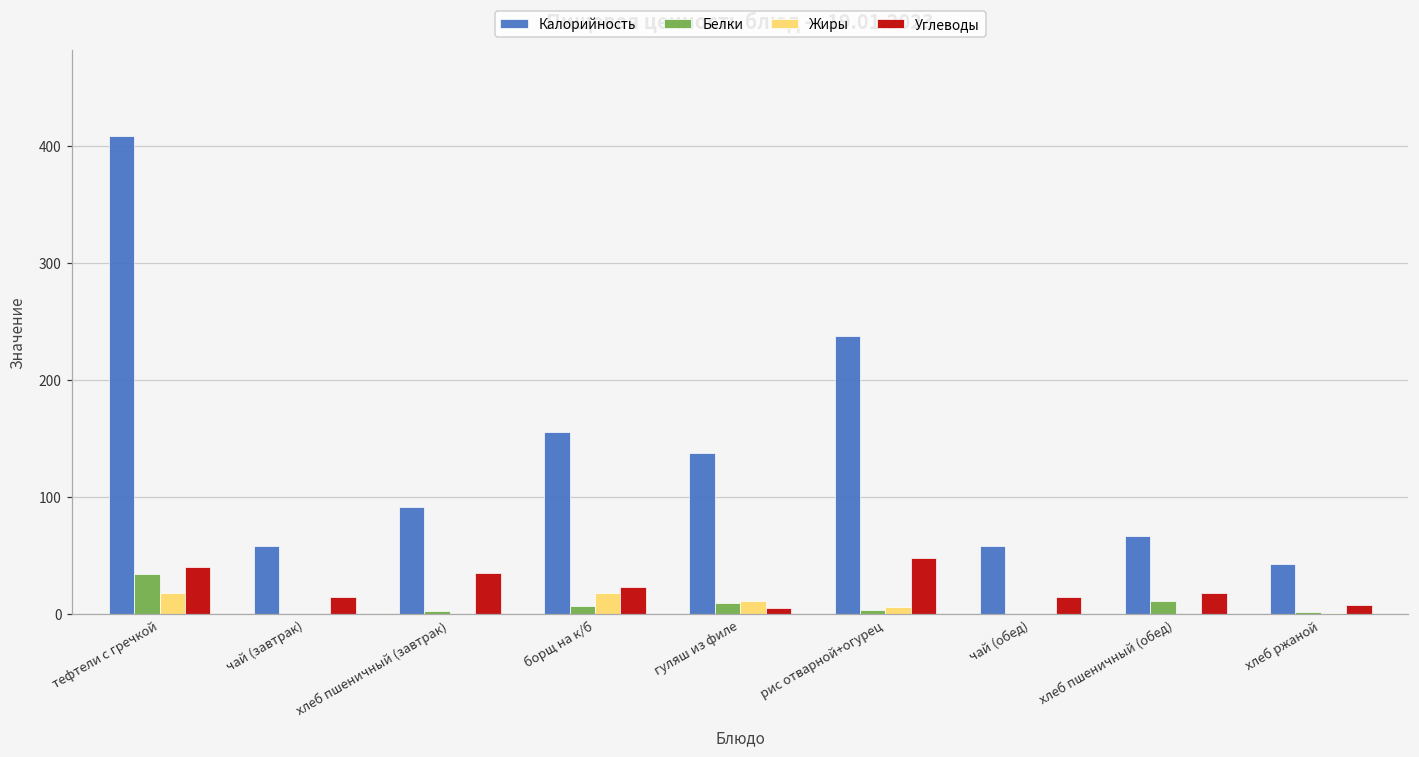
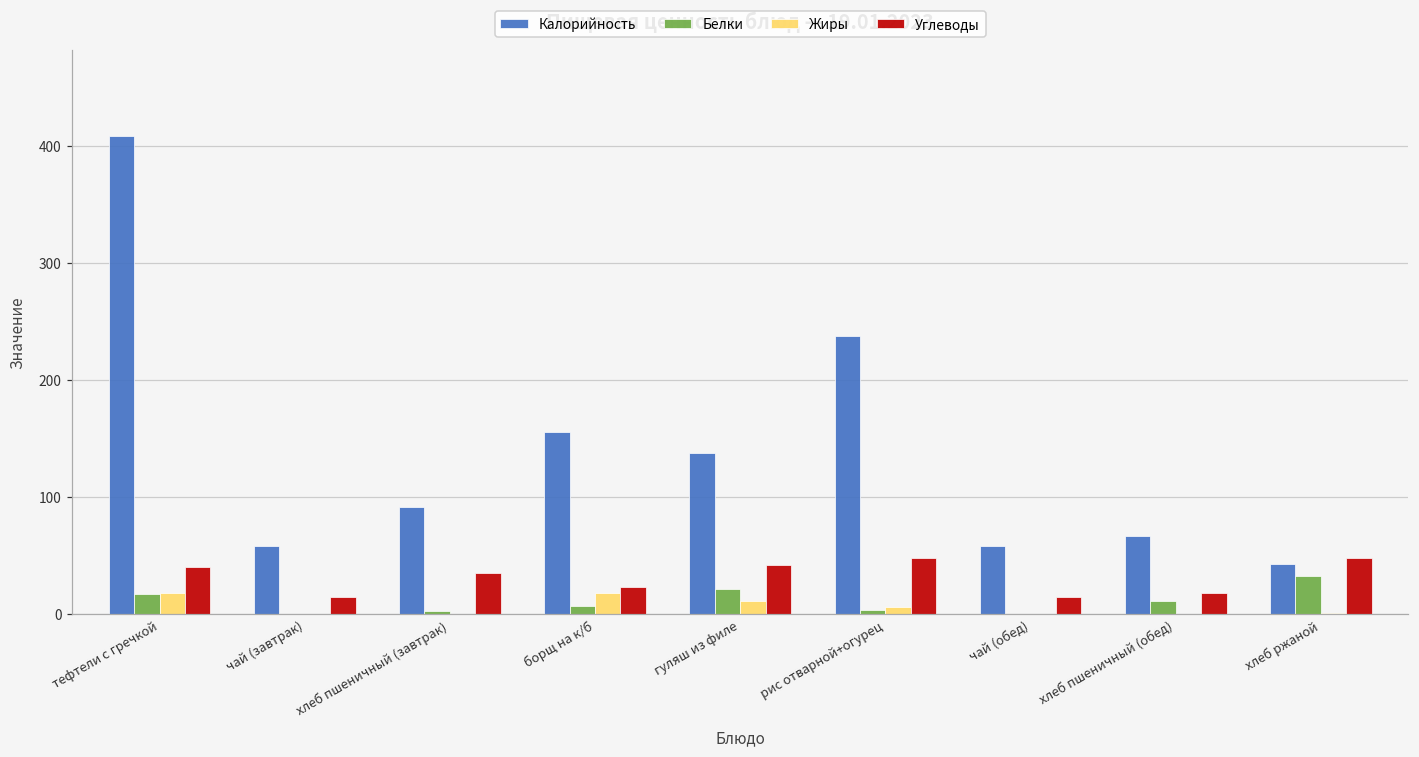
Белки, тефтели с гречкой: 34 -> 17
Белки, гуляш из филе: 10 -> 22
Углеводы, гуляш из филе: 5 -> 42
Белки, хлеб ржаной: 2 -> 33
Углеводы, хлеб ржаной: 8 -> 48
